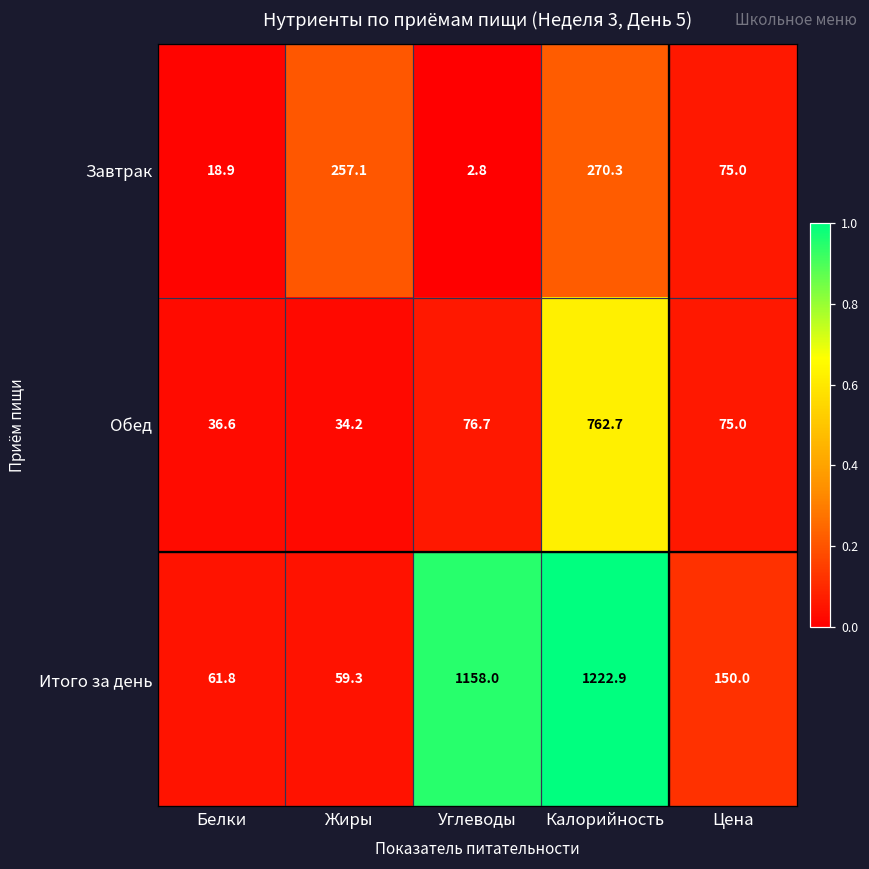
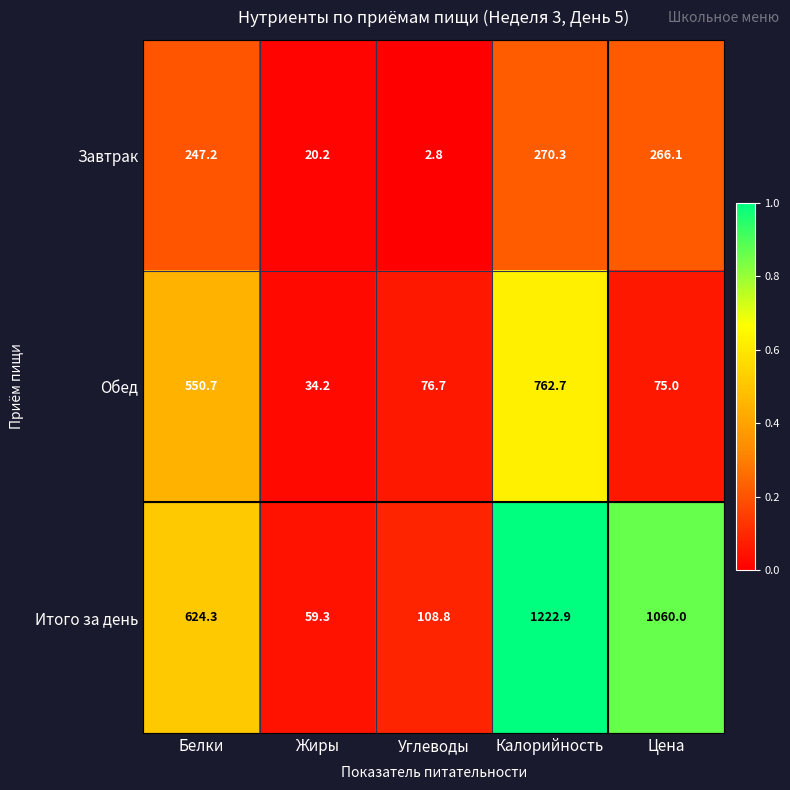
Завтрак, Белки: 18.9 -> 247.2
Завтрак, Жиры: 257.1 -> 20.2
Завтрак, Цена: 75.0 -> 266.1
Обед, Белки: 36.6 -> 550.7
Итого за день, Белки: 61.8 -> 624.3
Итого за день, Углеводы: 1158.0 -> 108.8
Итого за день, Цена: 150.0 -> 1060.0
